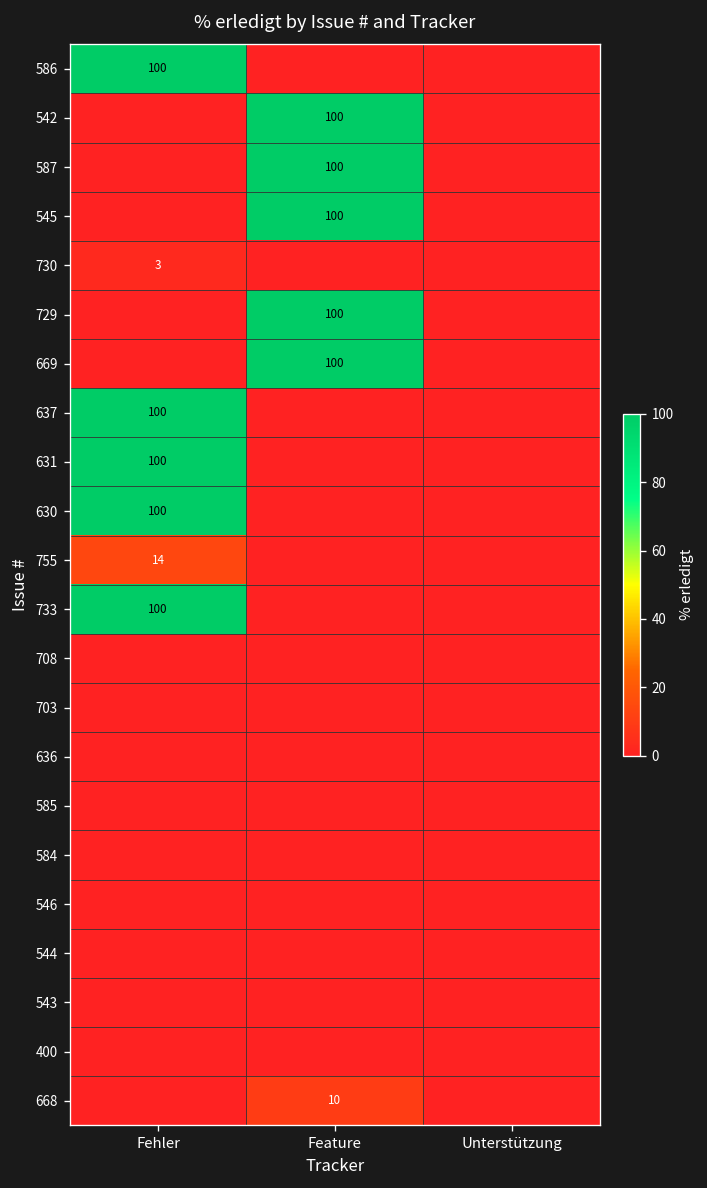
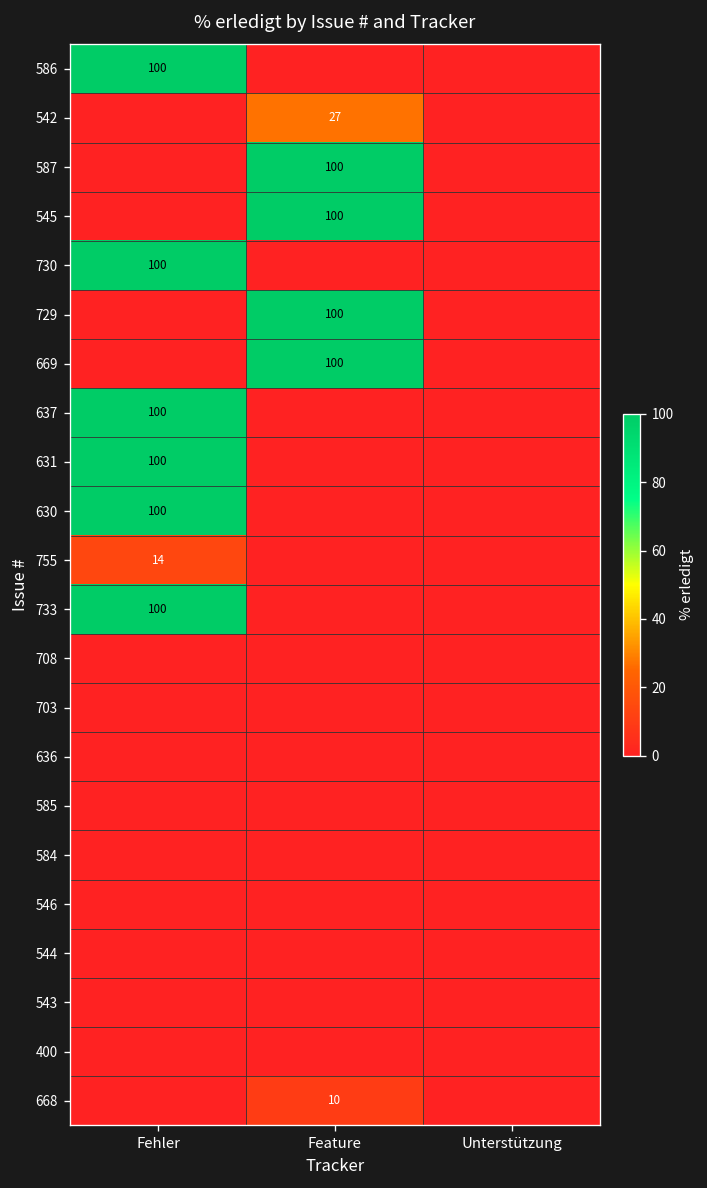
542, Feature: 100 -> 27
730, Fehler: 3 -> 100
